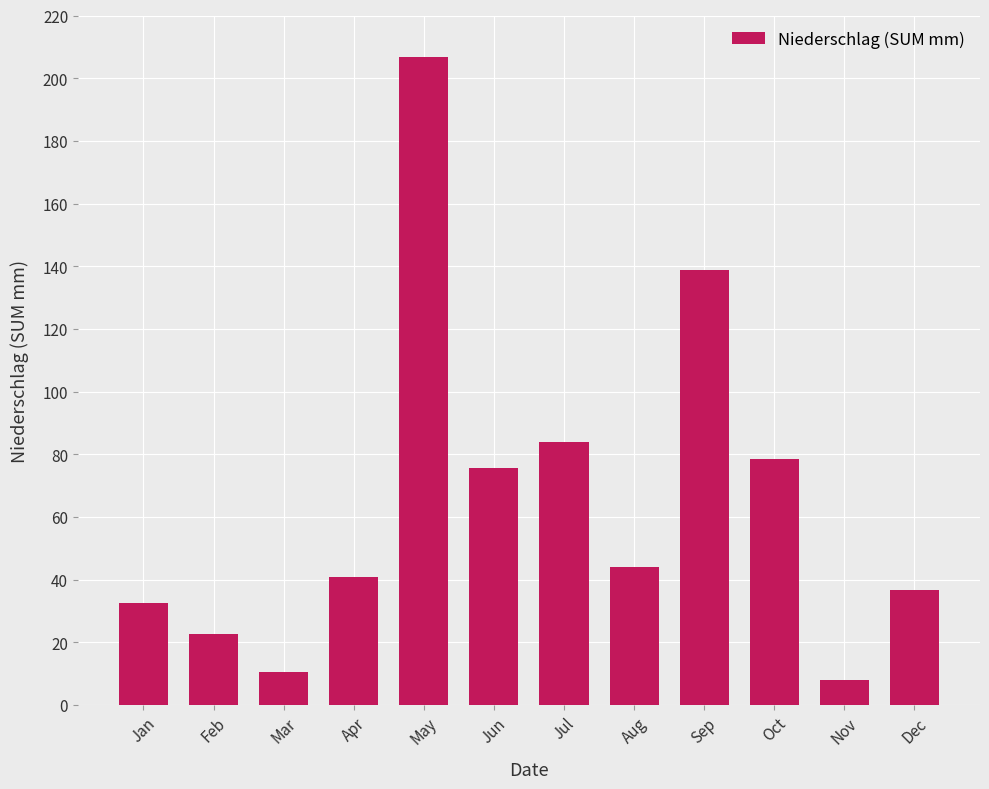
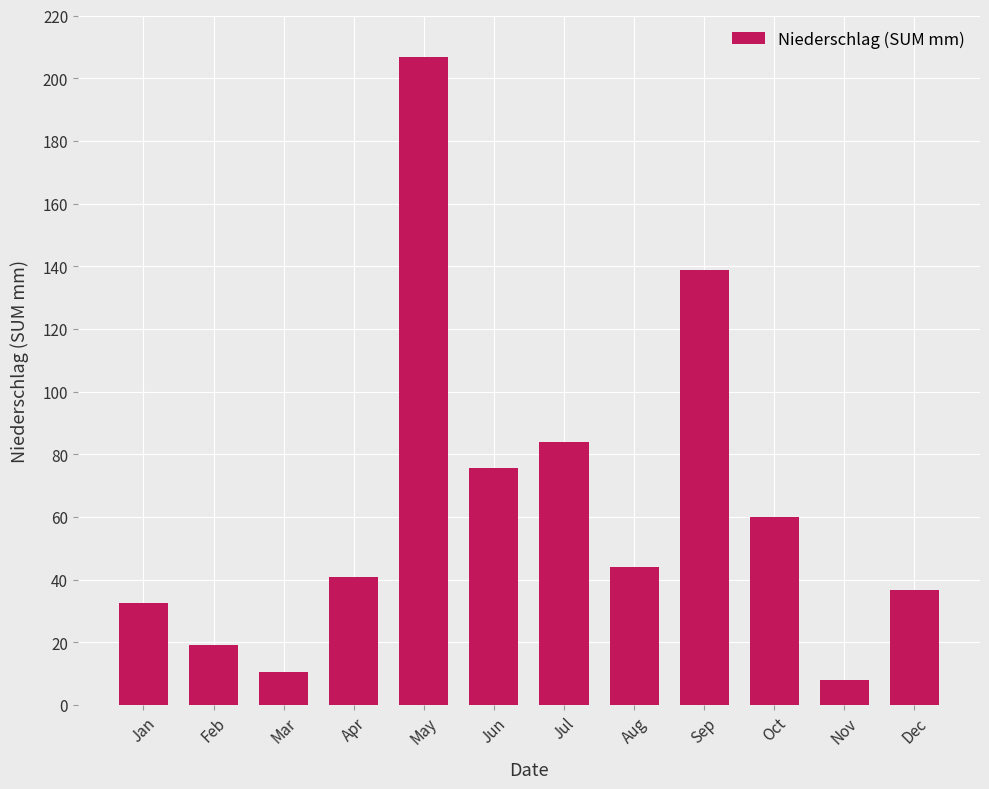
Feb: 23 -> 19
Oct: 79 -> 60
